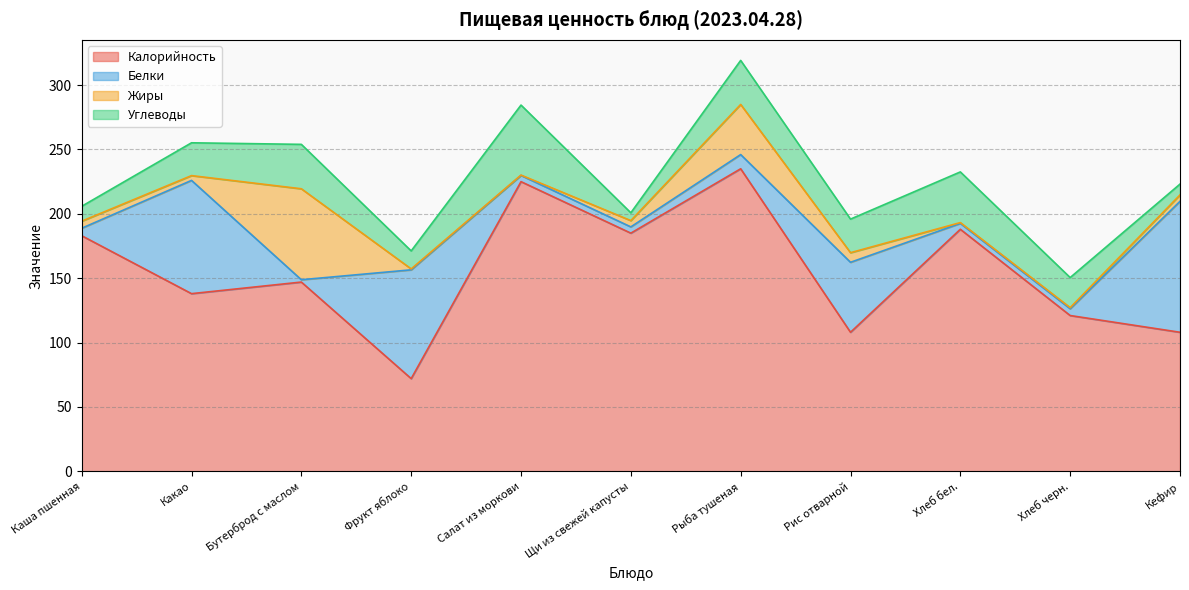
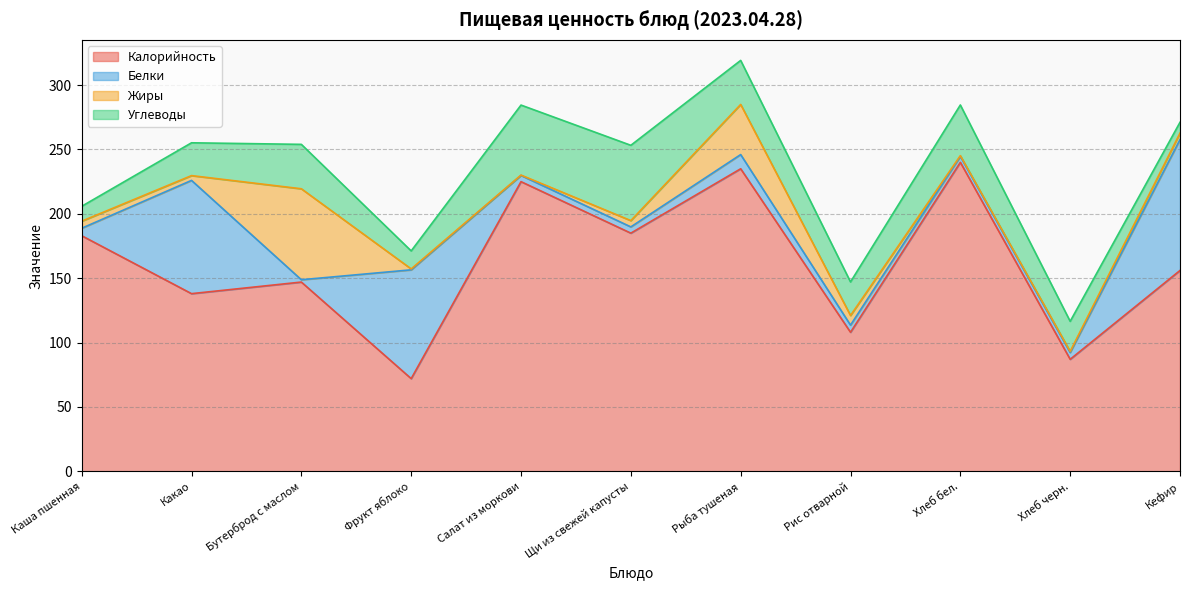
Углеводы, Щи из свежей капусты: 6 -> 58
Белки, Рис отварной: 54 -> 6
Калорийность, Хлеб бел.: 188 -> 240
Калорийность, Хлеб черн.: 121 -> 87
Калорийность, Кефир: 108 -> 156
